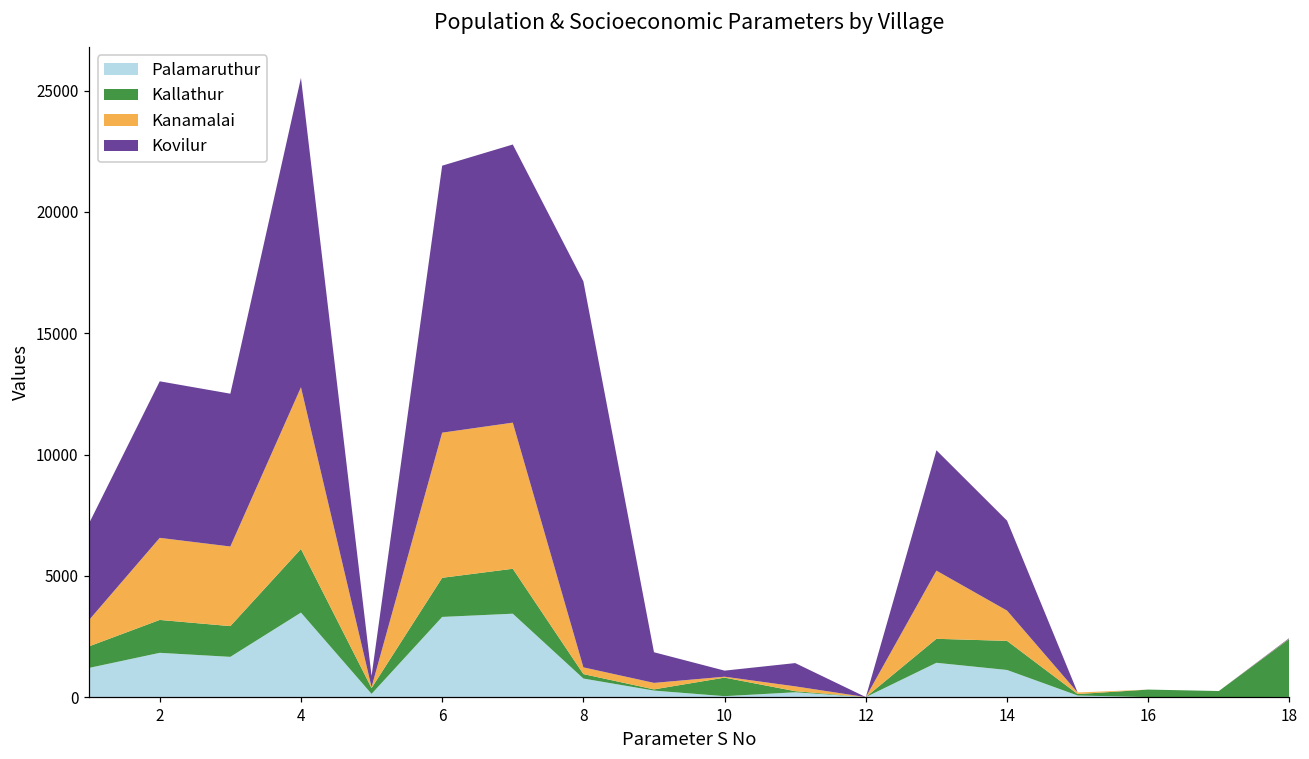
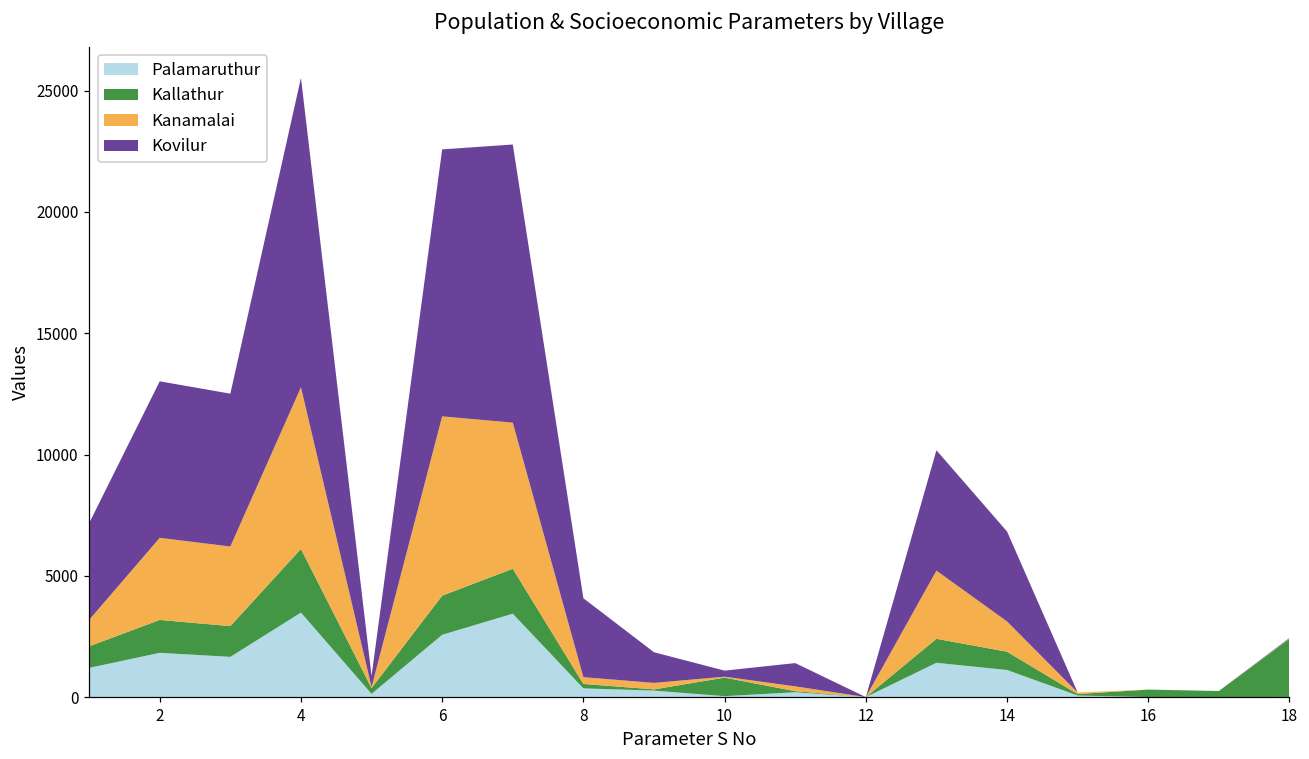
Palamaruthur, 6: 3300 -> 2600
Kanamalai, 6: 6000 -> 7400
Palamaruthur, 8: 800 -> 400
Kovilur, 8: 15900 -> 3300
Kallathur, 14: 1200 -> 800
